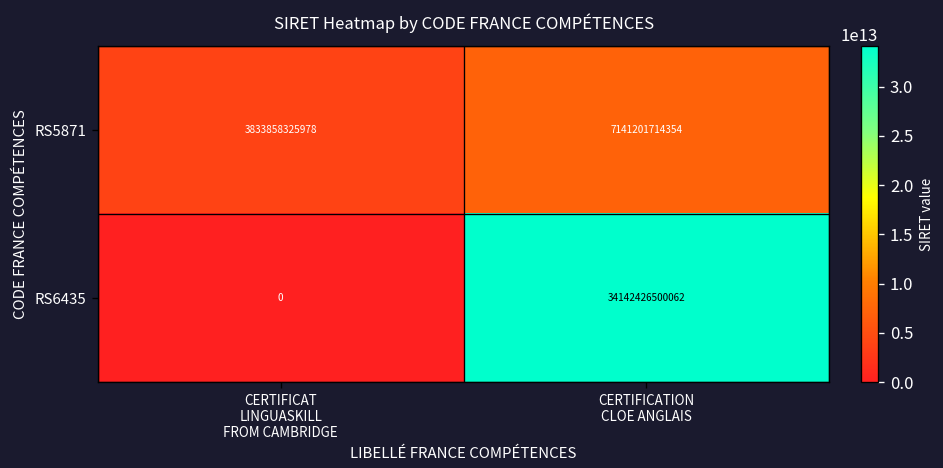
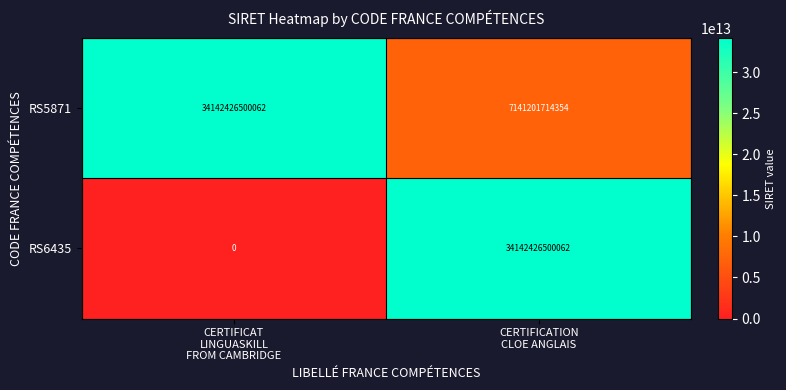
RS5871, CERTIFICAT LINGUASKILL FROM CAMBRIDGE: 3833858325978 -> 34142426500062
